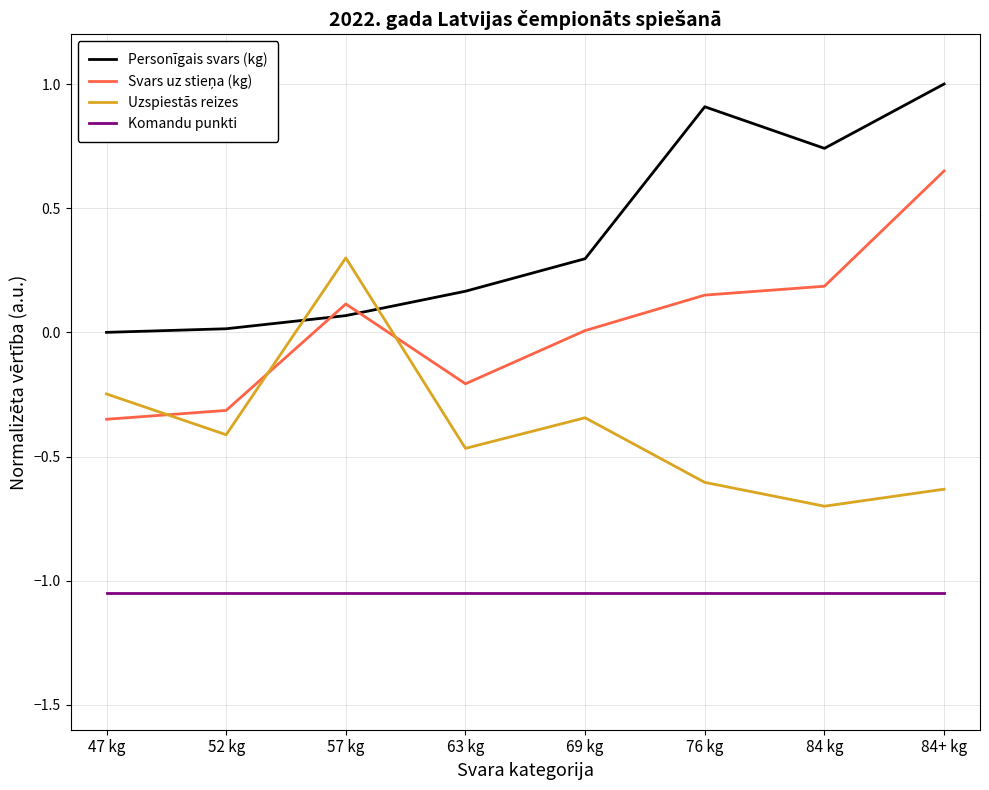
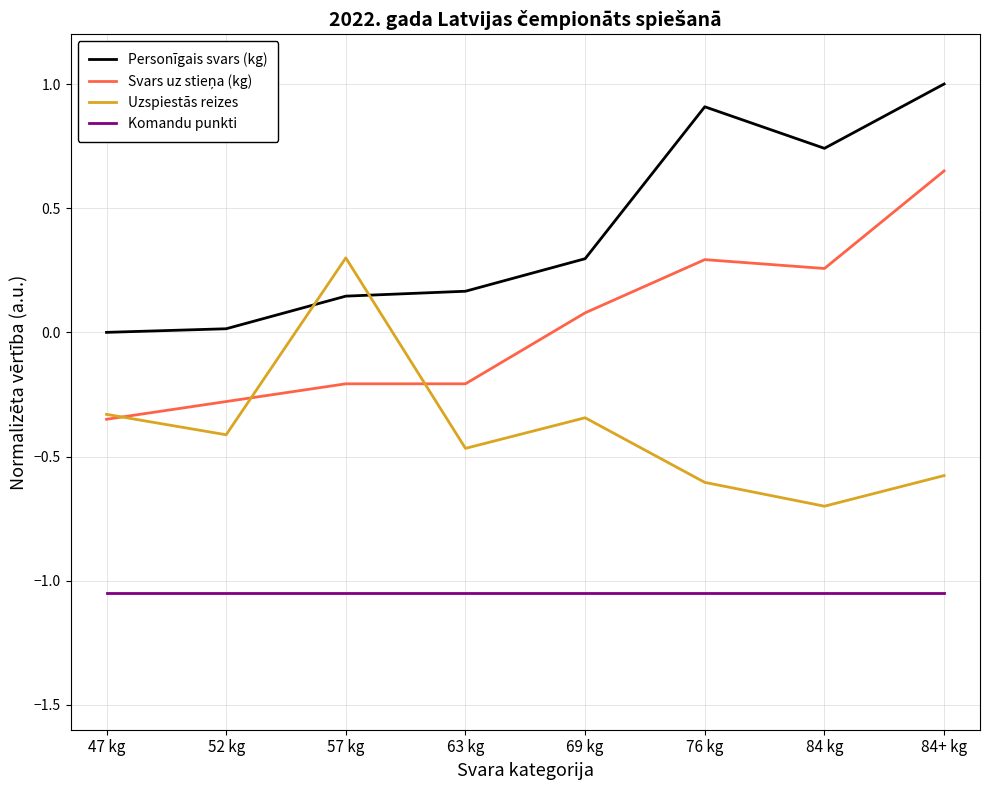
Uzspiestās reizes, 47 kg: -0.25 -> -0.33
Svars uz stieņa (kg), 52 kg: -0.31 -> -0.28
Personīgais svars (kg), 57 kg: 0.07 -> 0.15
Svars uz stieņa (kg), 57 kg: 0.11 -> -0.21
Svars uz stieņa (kg), 69 kg: 0.01 -> 0.08
Svars uz stieņa (kg), 76 kg: 0.15 -> 0.29
Svars uz stieņa (kg), 84 kg: 0.19 -> 0.26
Uzspiestās reizes, 84+ kg: -0.63 -> -0.58
